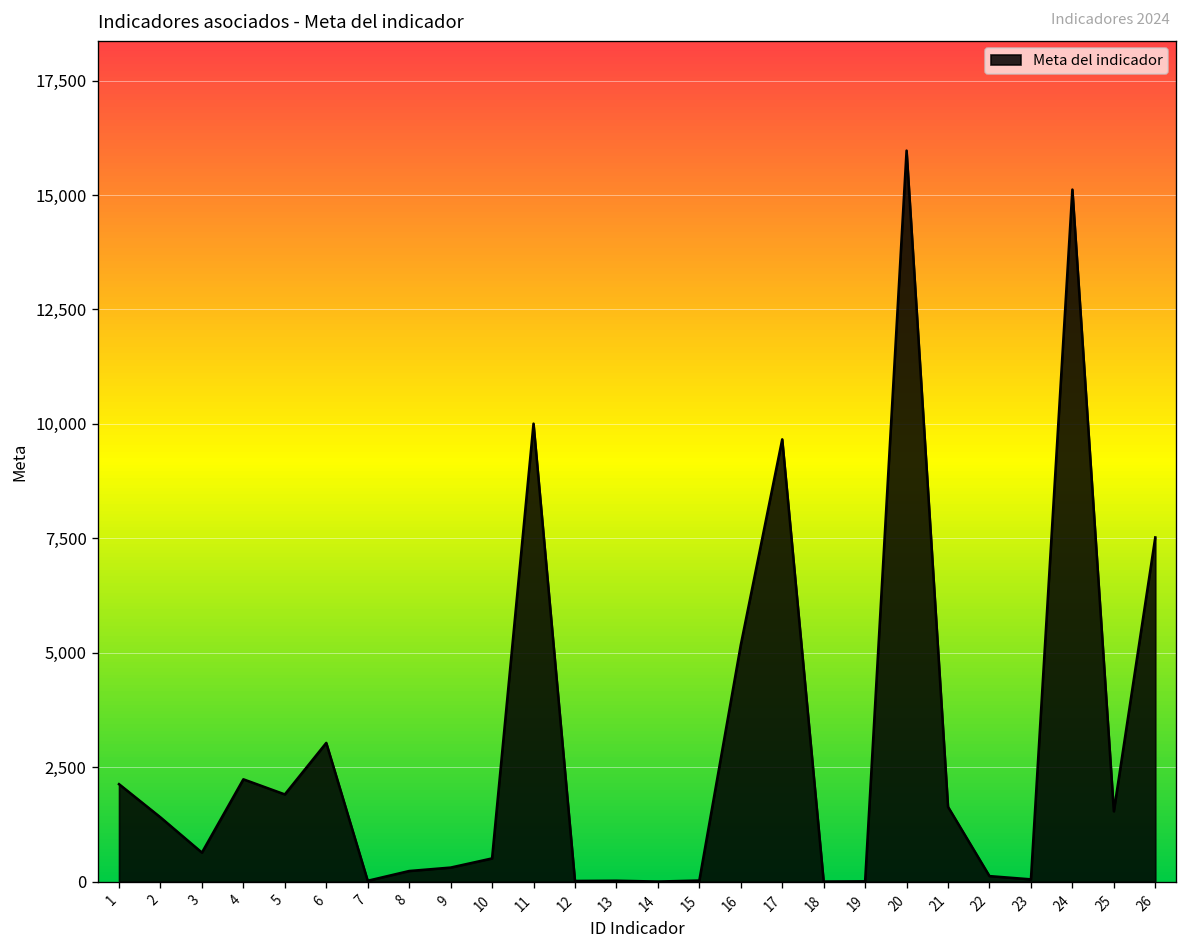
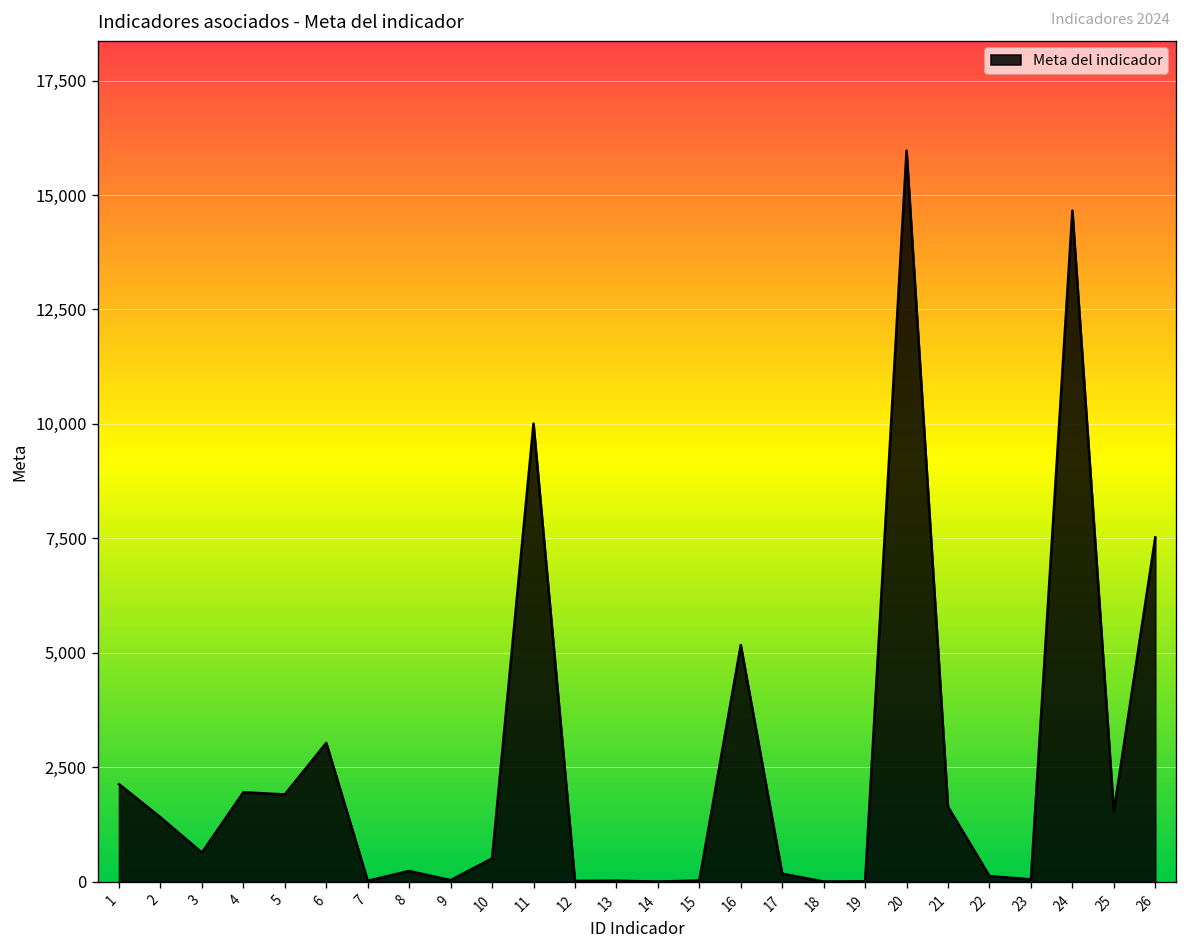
4: 2,200 -> 2,000
9: 300 -> 0
17: 9,700 -> 200
24: 15,100 -> 14,700
